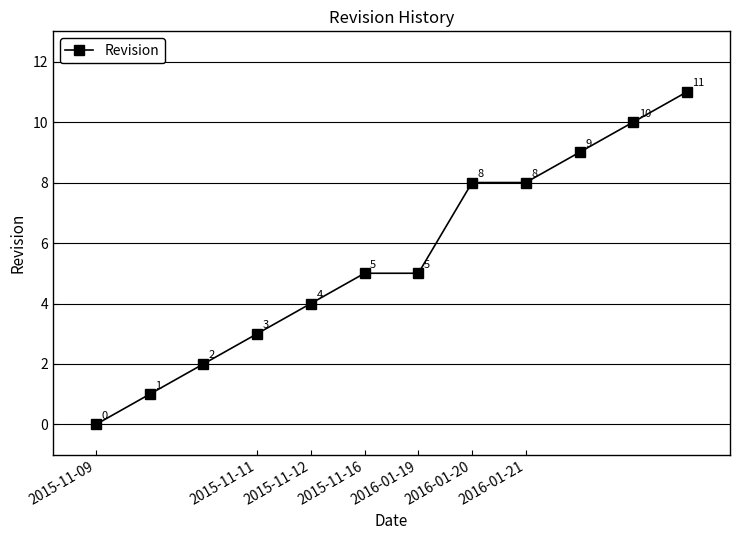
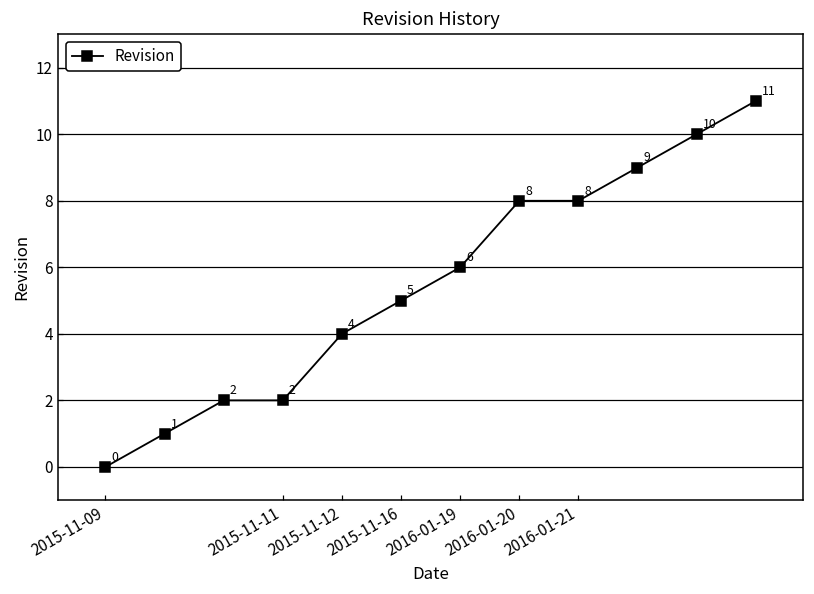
2015-11-11: 3 -> 2
2016-01-19: 5 -> 6
